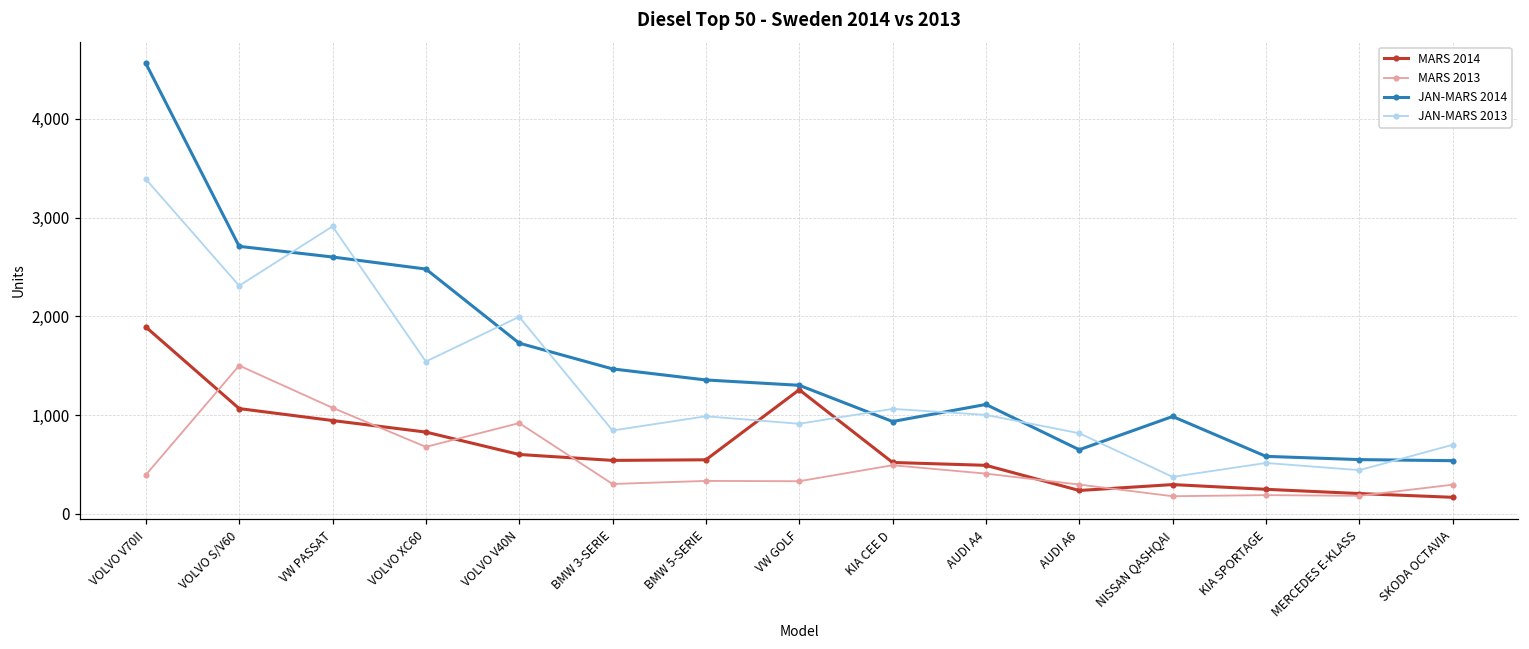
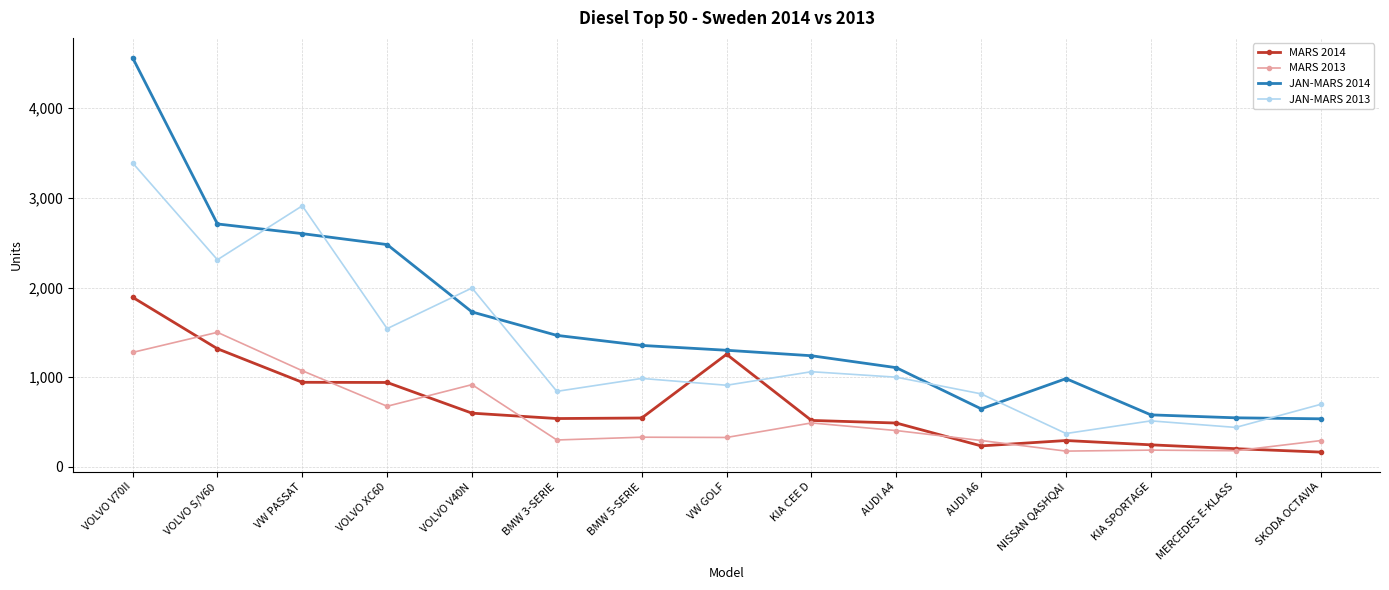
MARS 2013, VOLVO V70II: 400 -> 1,300
MARS 2014, VOLVO S/V60: 1,100 -> 1,300
MARS 2014, VOLVO XC60: 800 -> 900
JAN-MARS 2014, KIA CEE D: 900 -> 1,200
